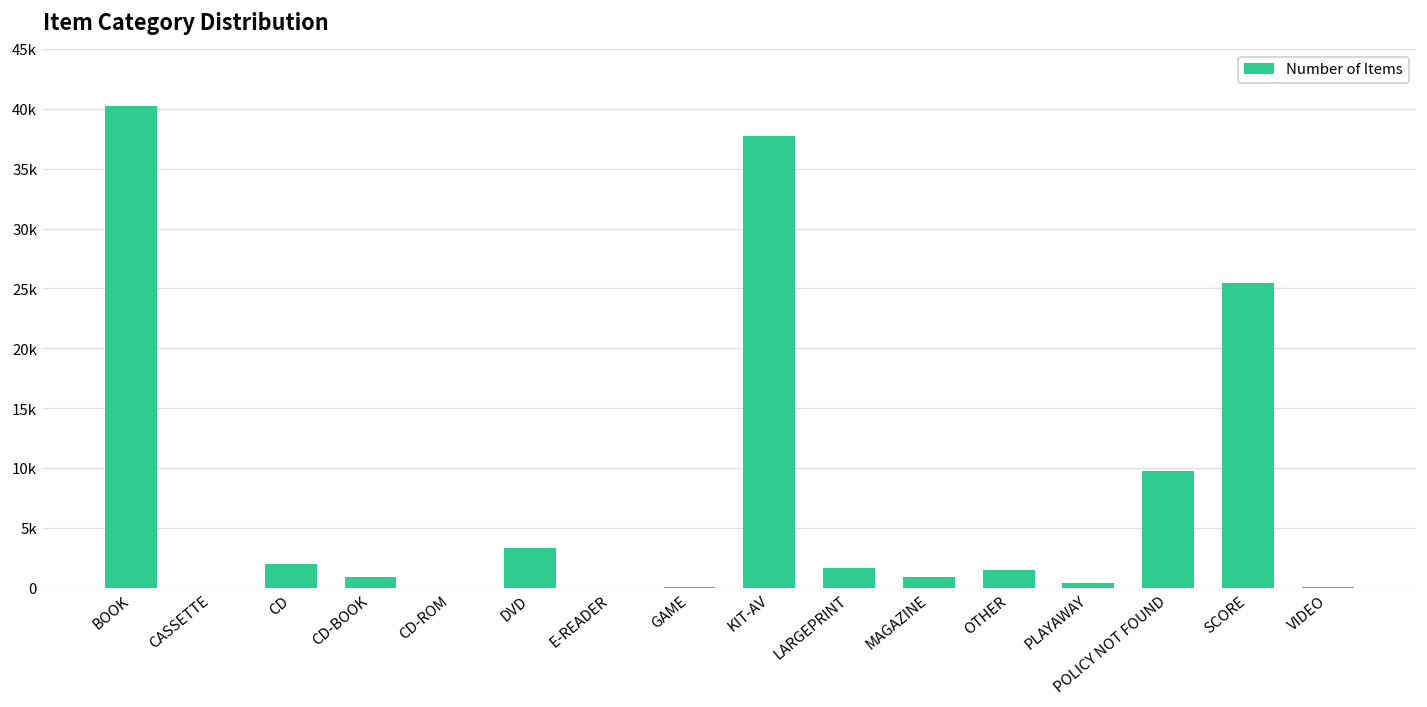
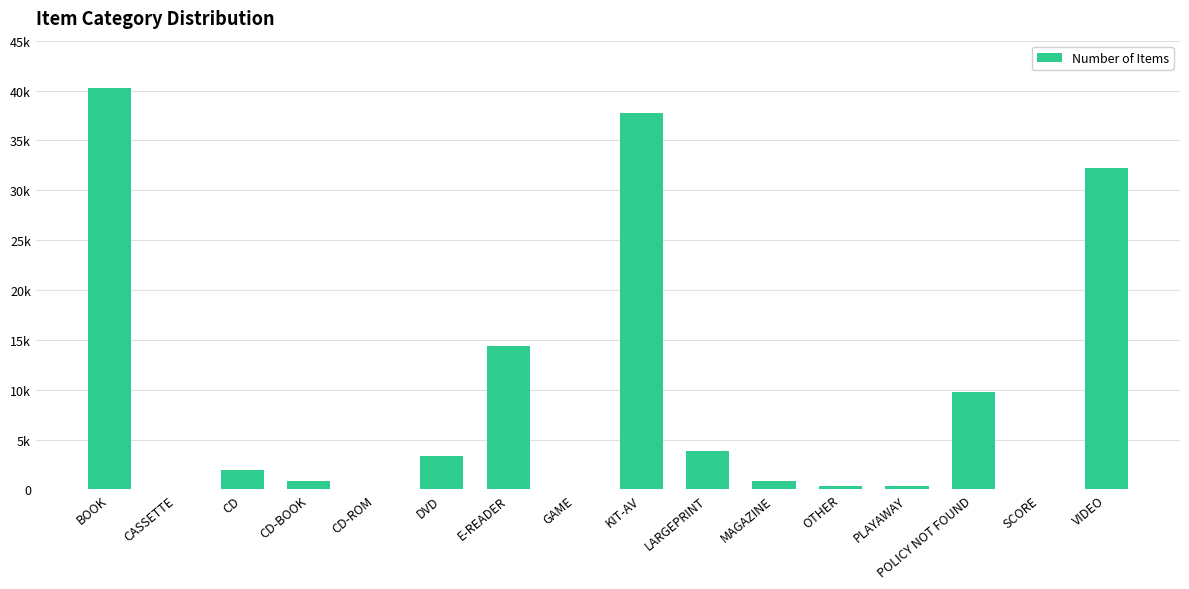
E-READER: 0 -> 14000
LARGEPRINT: 2000 -> 4000
OTHER: 1000 -> 0
SCORE: 25000 -> 0
VIDEO: 0 -> 32000
